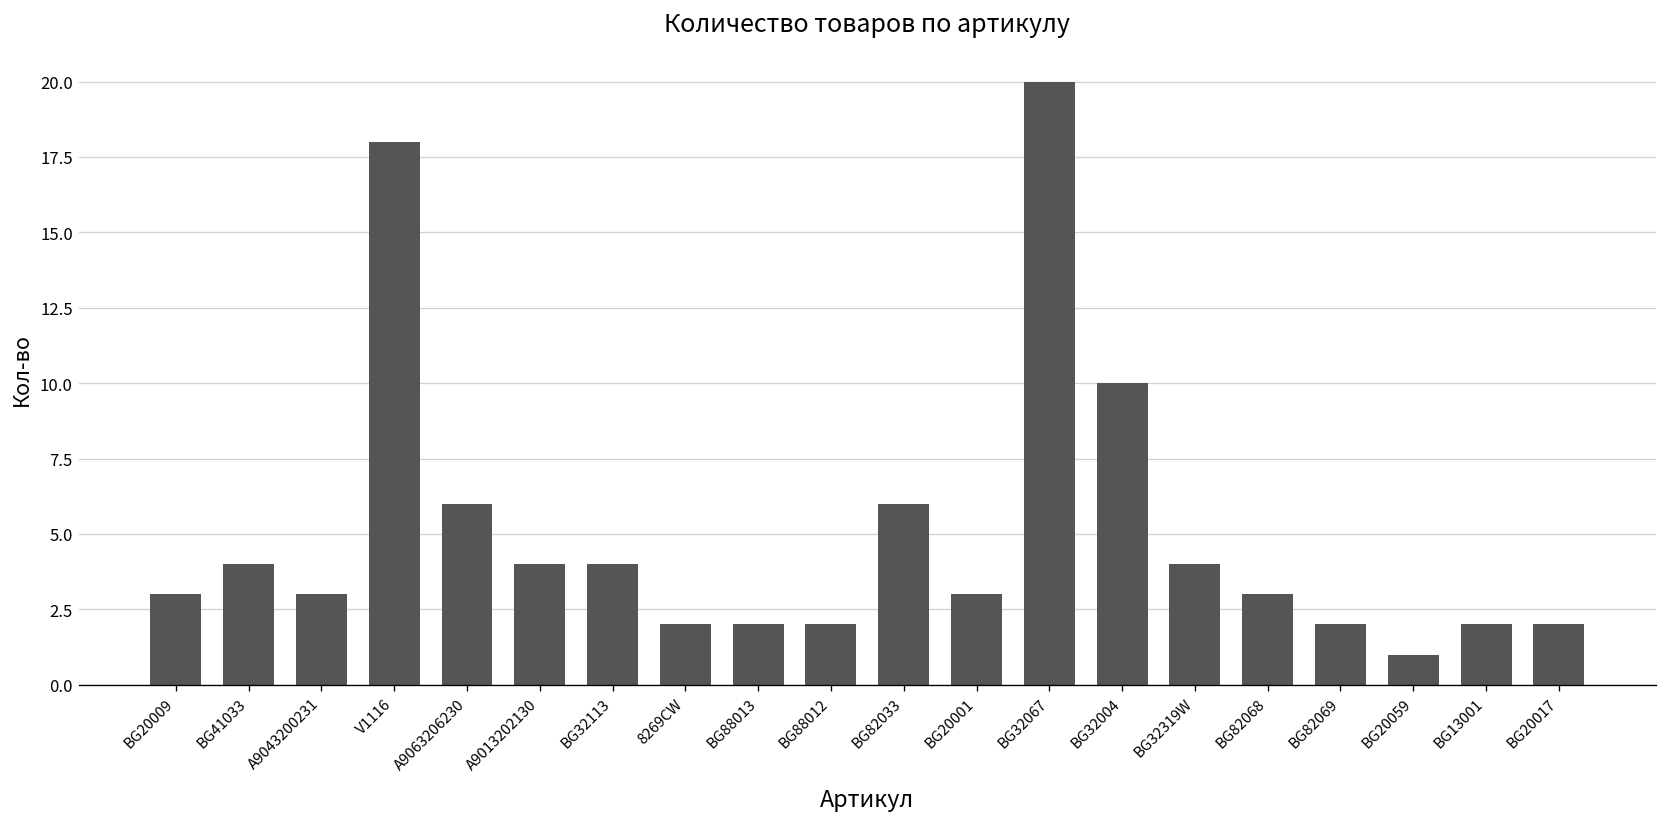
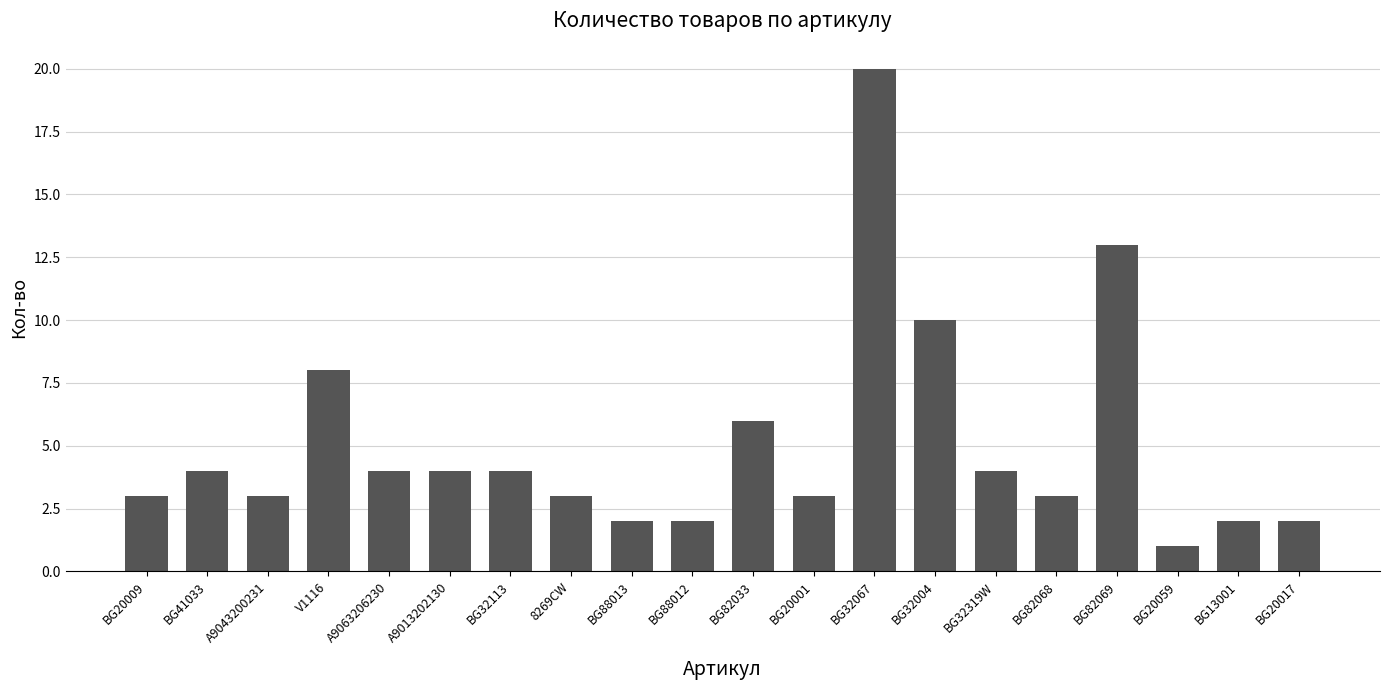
V1116: 18 -> 8
A9063206230: 6 -> 4
8269CW: 2 -> 3
BG82069: 2 -> 13
